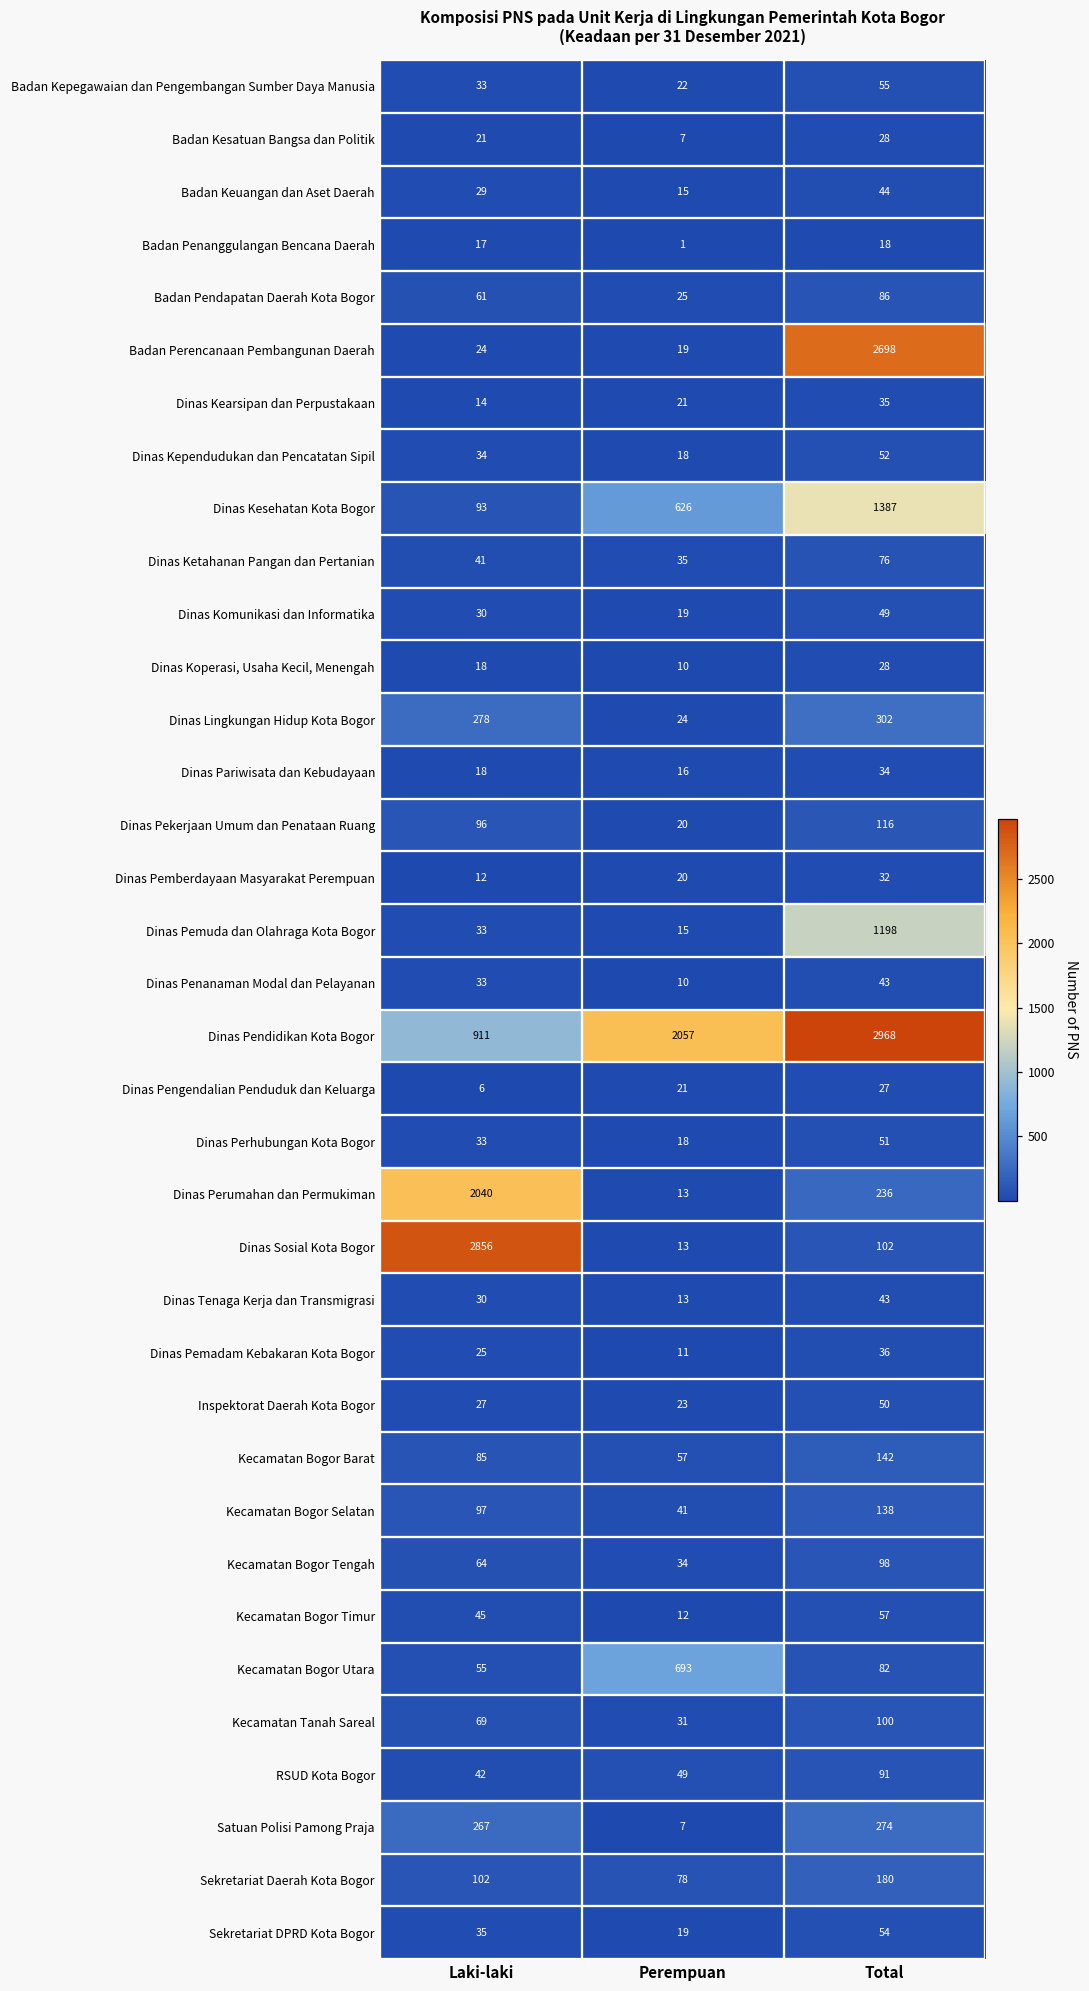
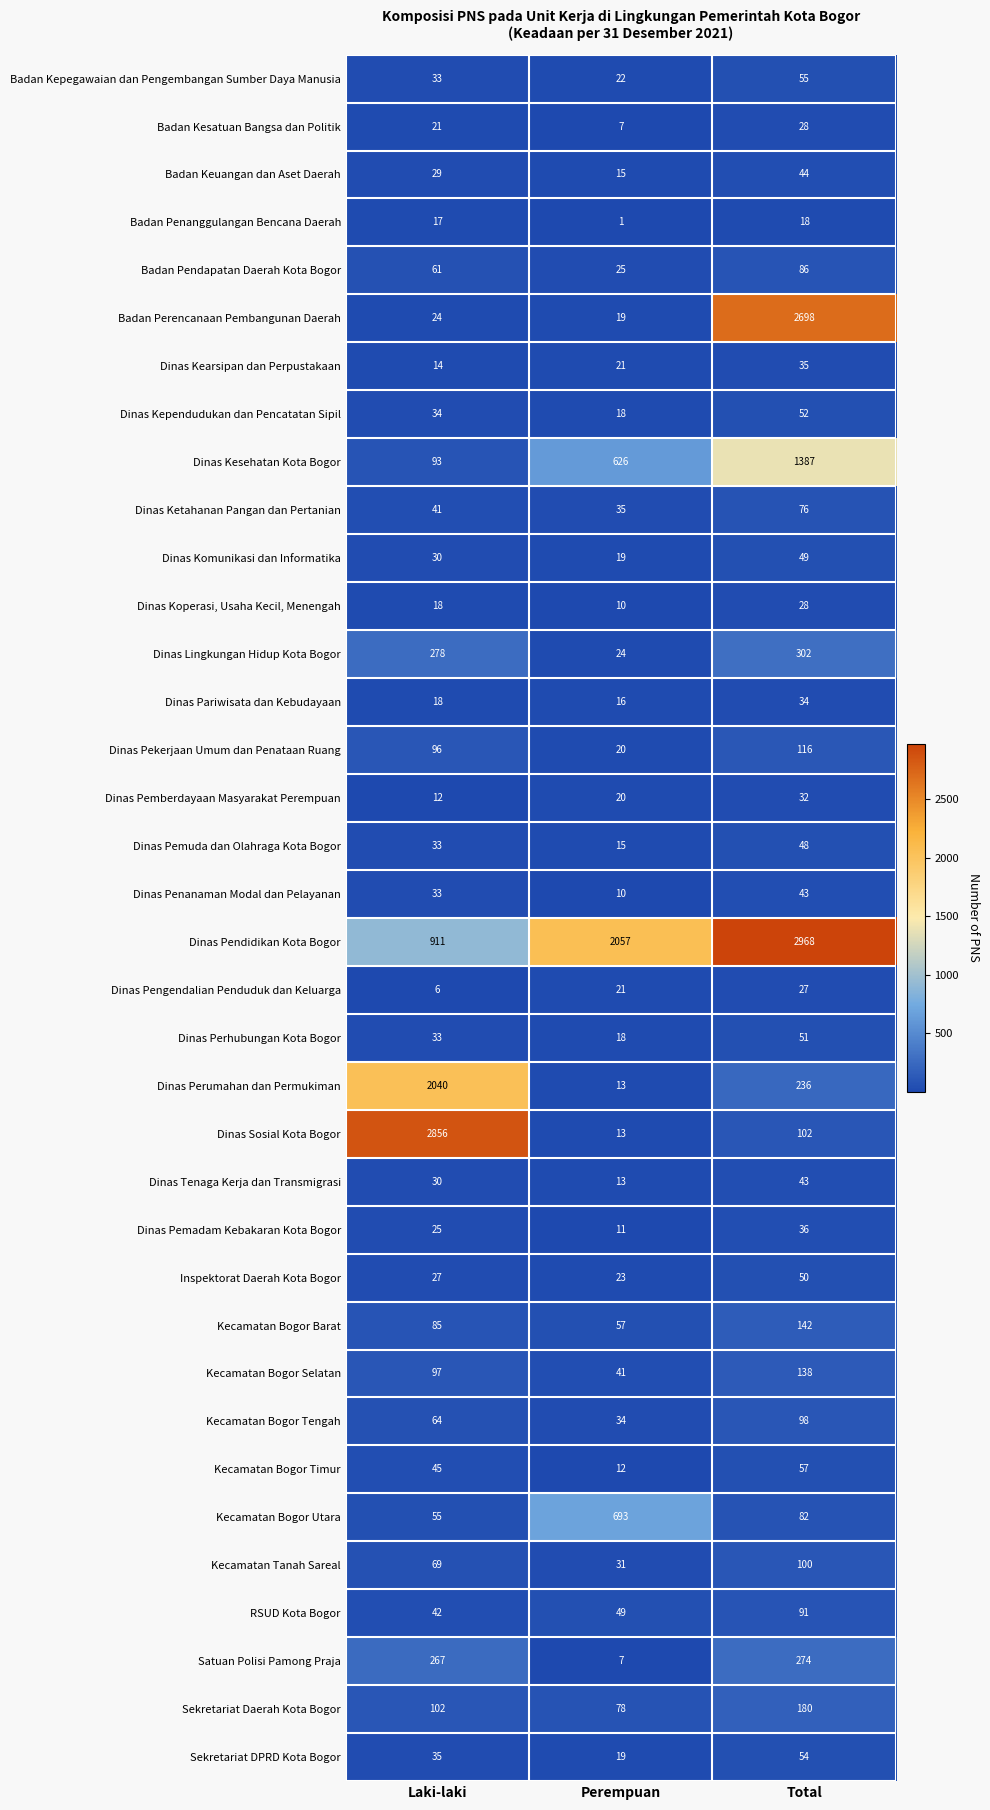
Dinas Pemuda dan Olahraga Kota Bogor, Total: 1198 -> 48
